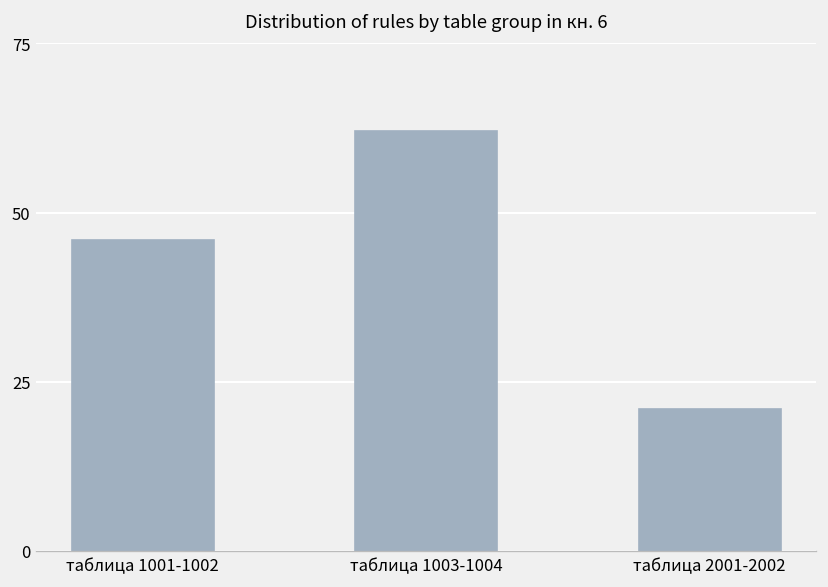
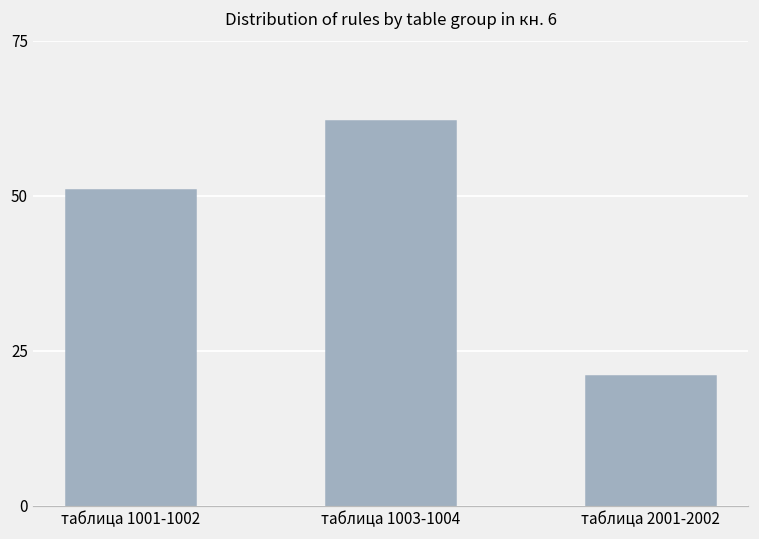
таблица 1001-1002: 46 -> 51
